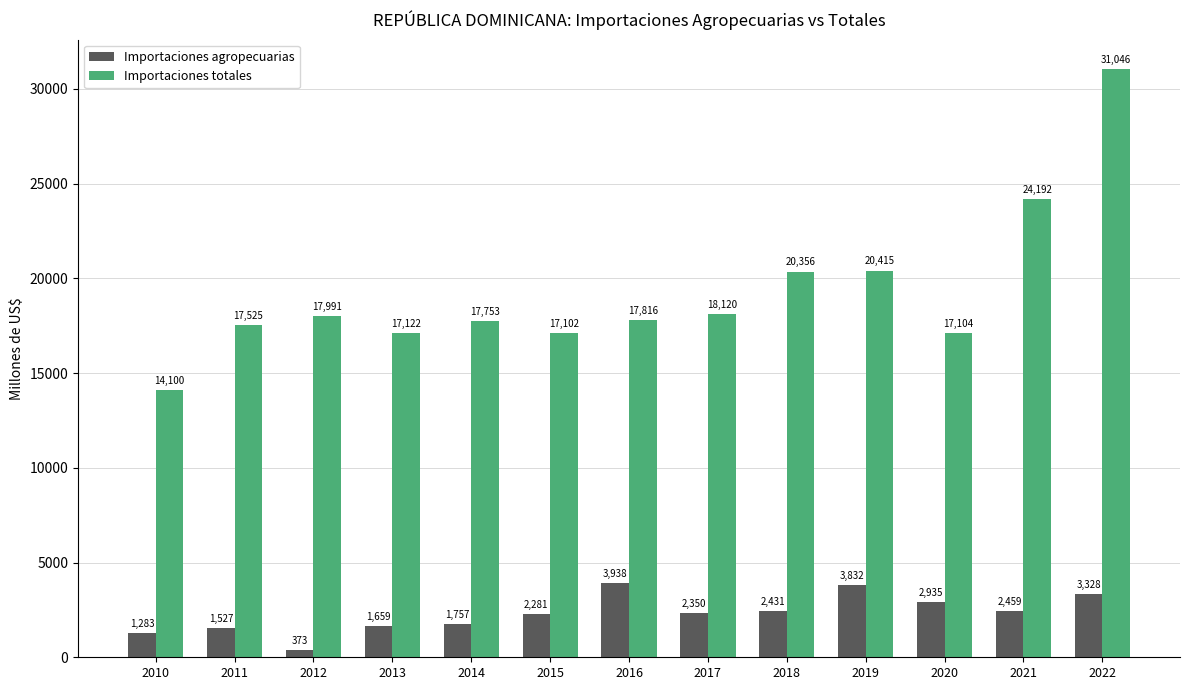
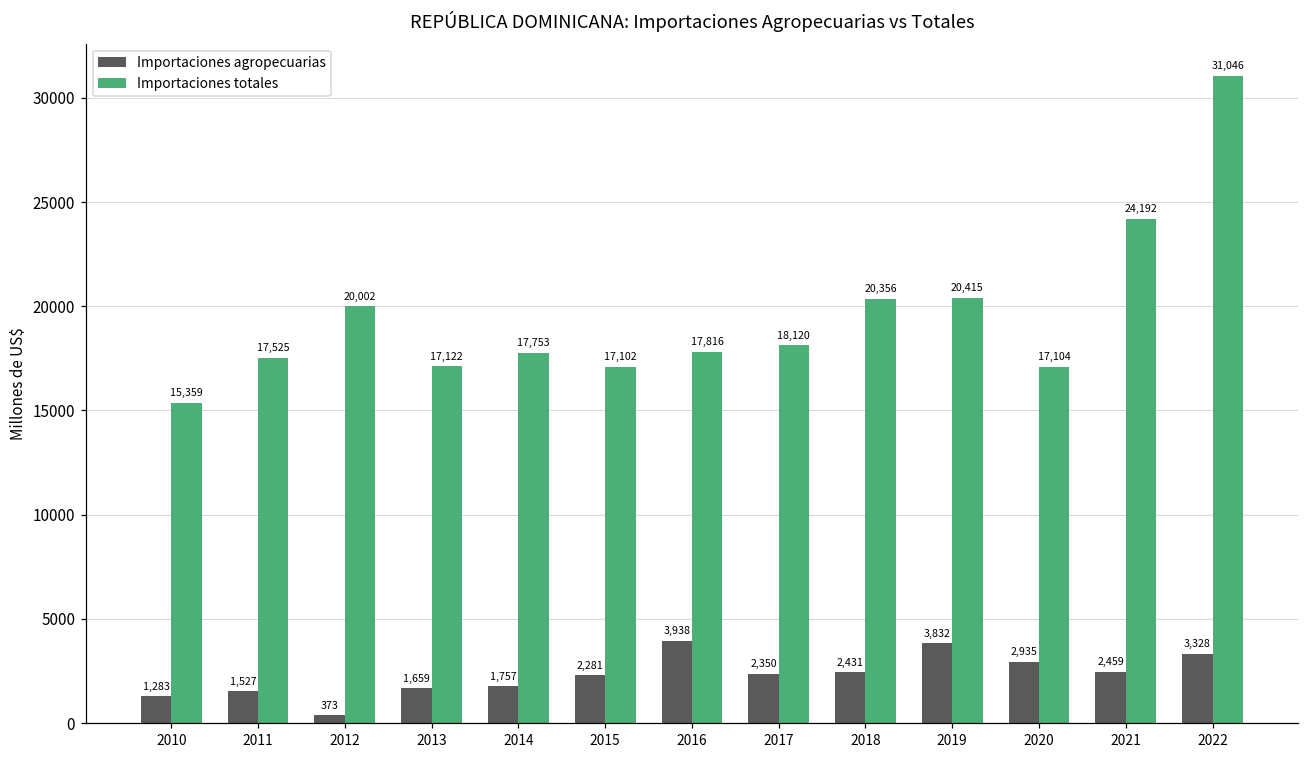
Importaciones totales, 2010: 14,100 -> 15,359
Importaciones totales, 2012: 17,991 -> 20,002
